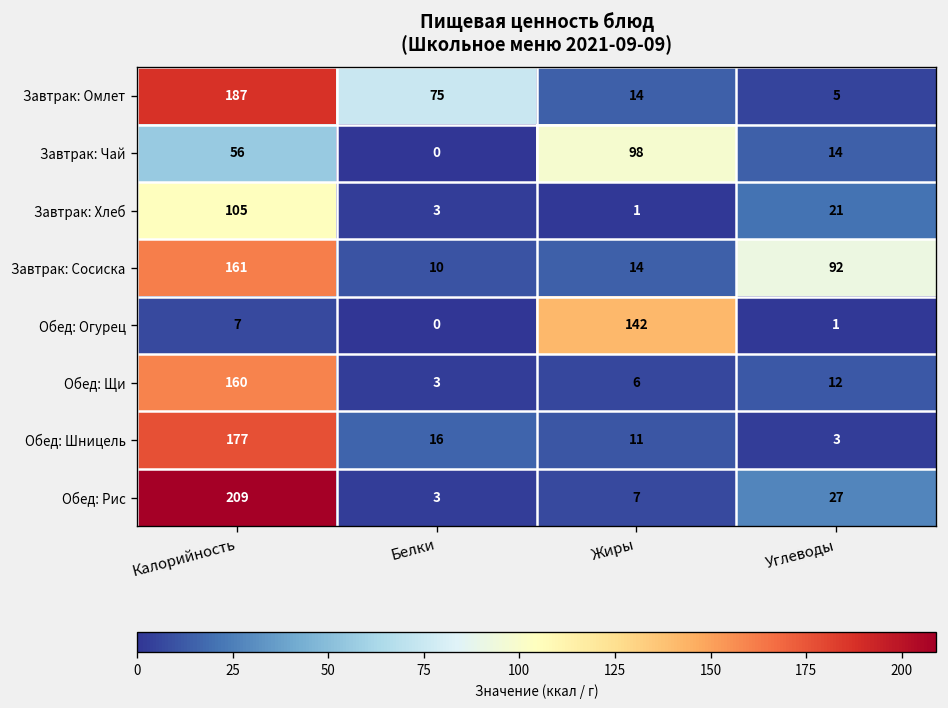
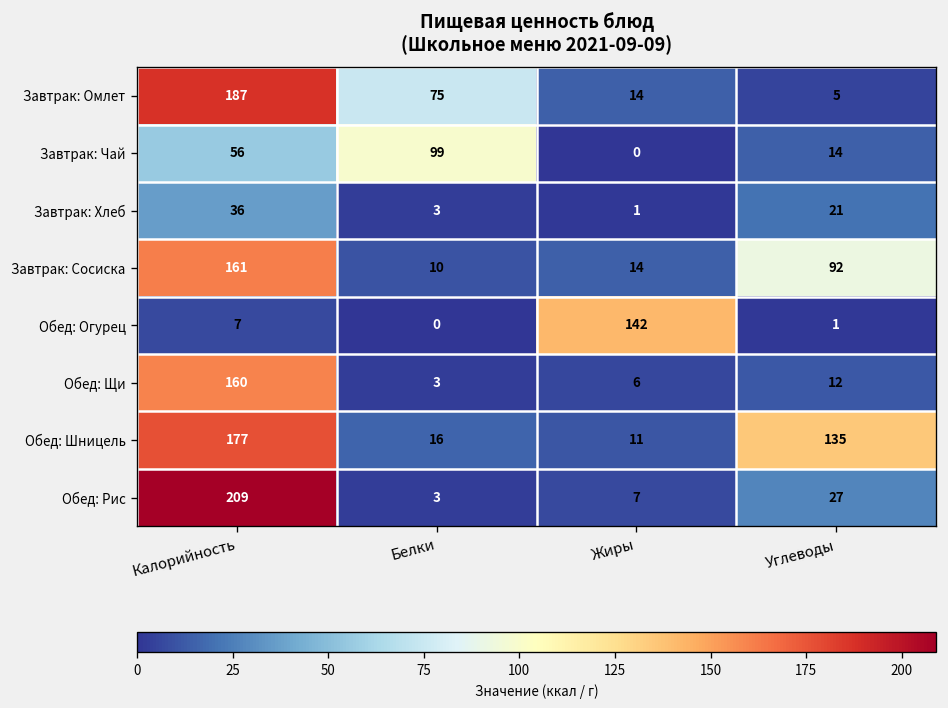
Завтрак: Чай, Белки: 0 -> 99
Завтрак: Чай, Жиры: 98 -> 0
Завтрак: Хлеб, Калорийность: 105 -> 36
Обед: Шницель, Углеводы: 3 -> 135
